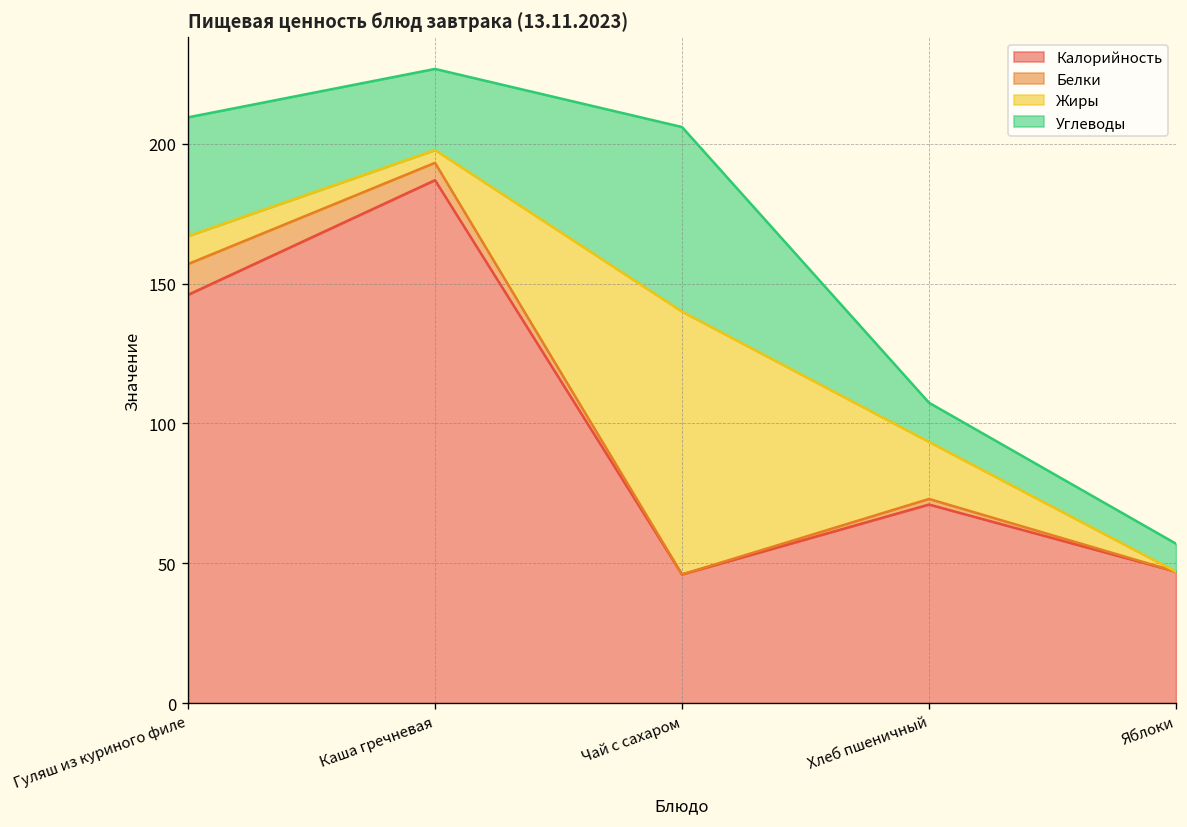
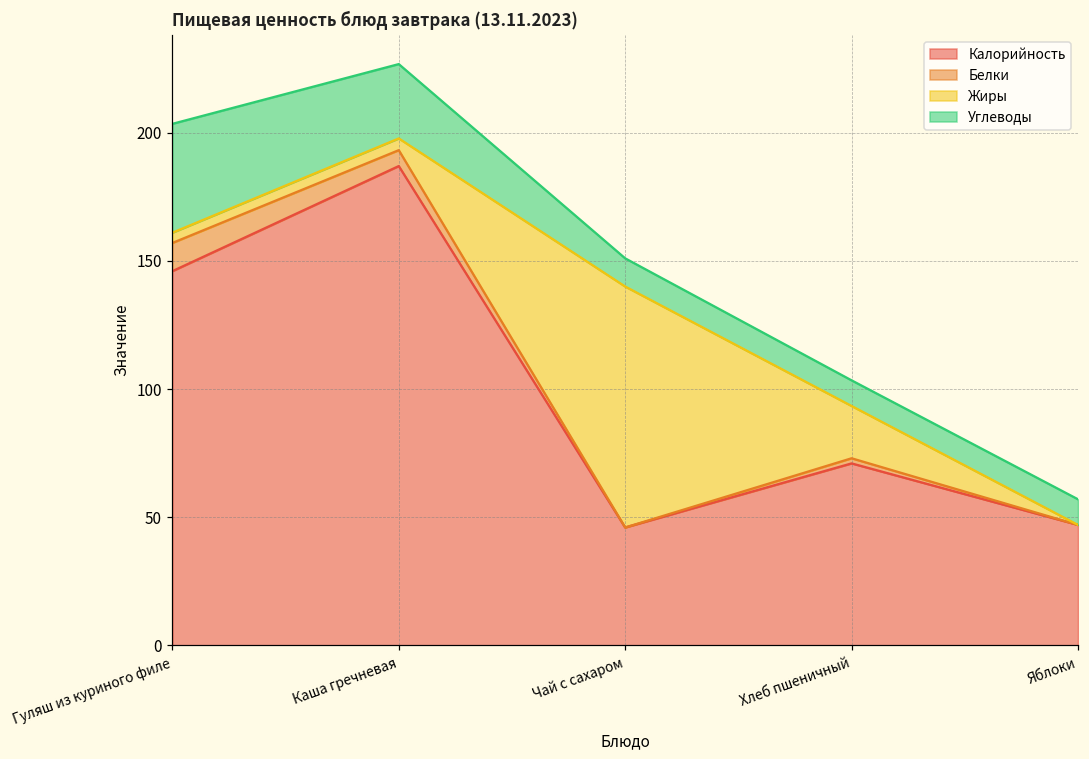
Жиры, Гуляш из куриного филе: 10 -> 4
Углеводы, Чай с сахаром: 66 -> 11
Углеводы, Хлеб пшеничный: 14 -> 10
